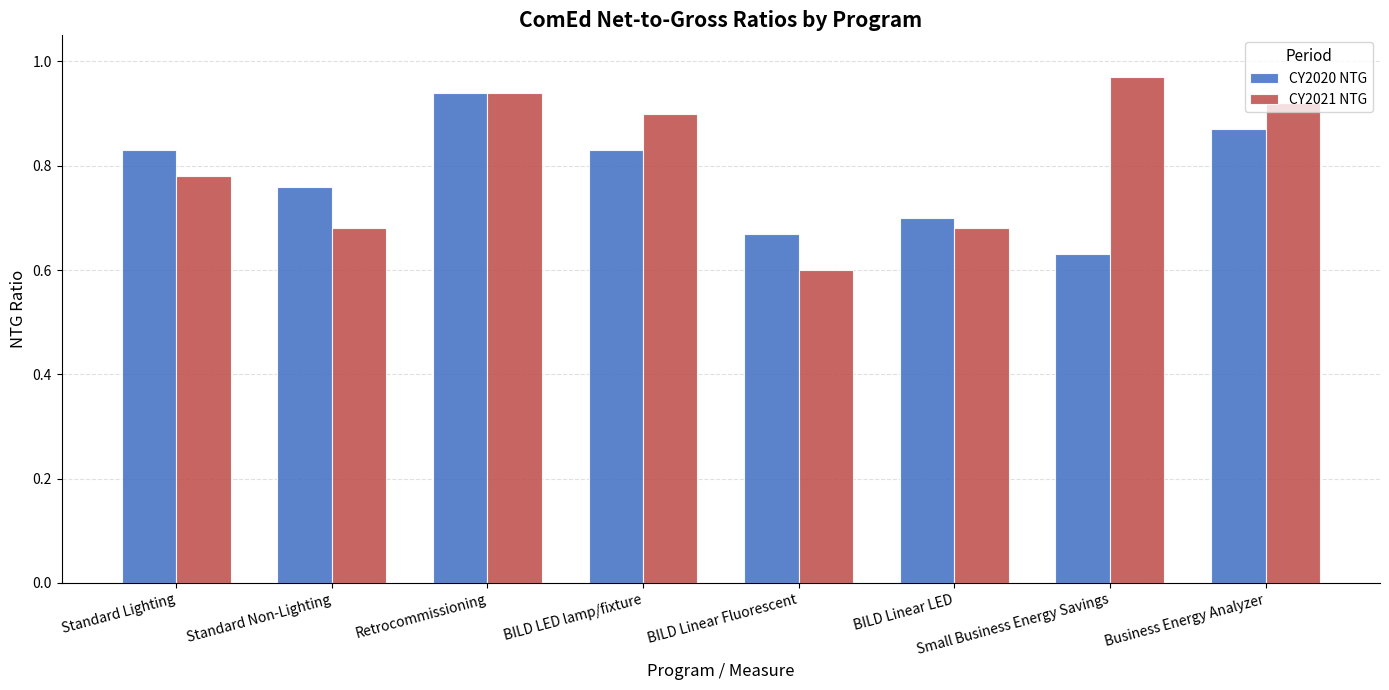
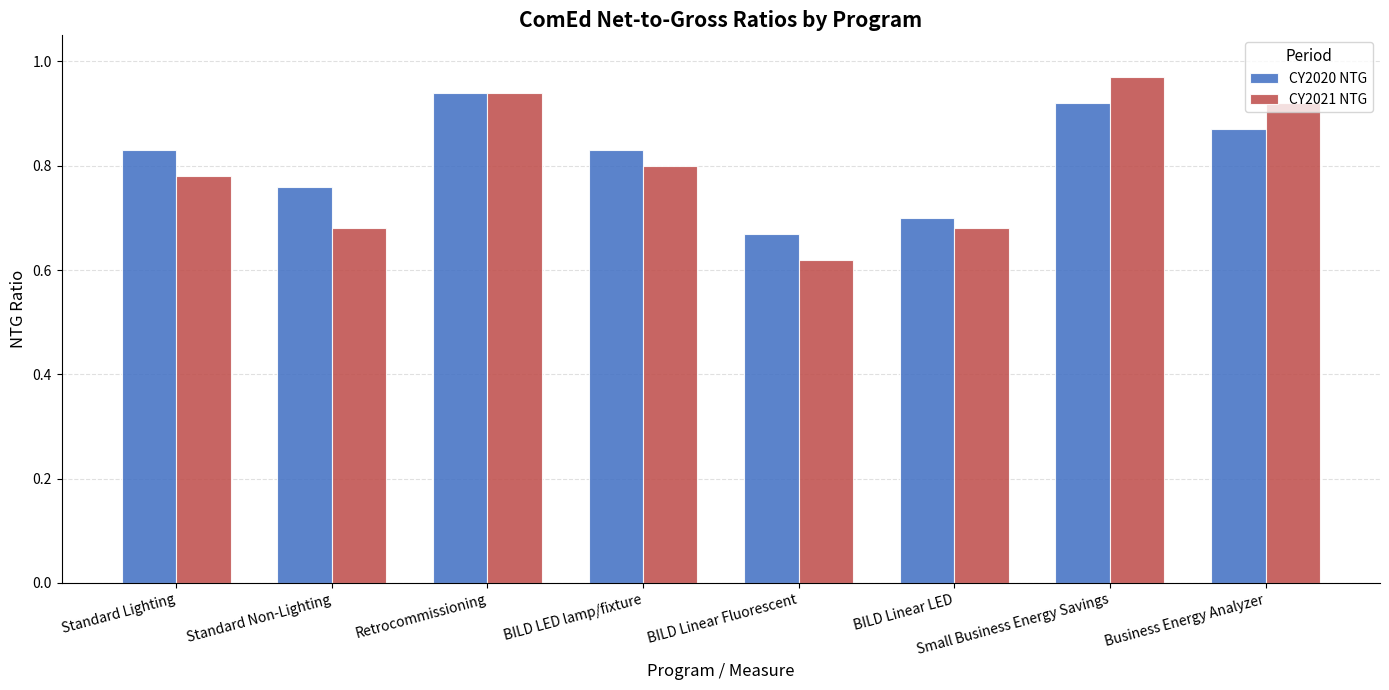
CY2021 NTG, BILD LED lamp/fixture: 0.9 -> 0.8
CY2021 NTG, BILD Linear Fluorescent: 0.60 -> 0.62
CY2020 NTG, Small Business Energy Savings: 0.63 -> 0.92
